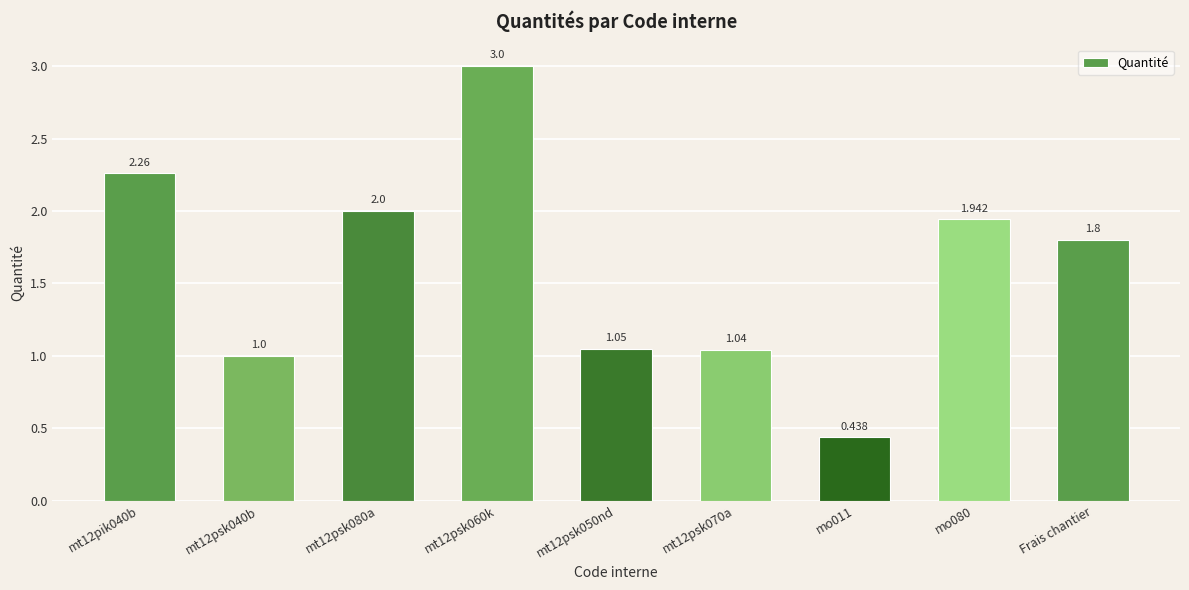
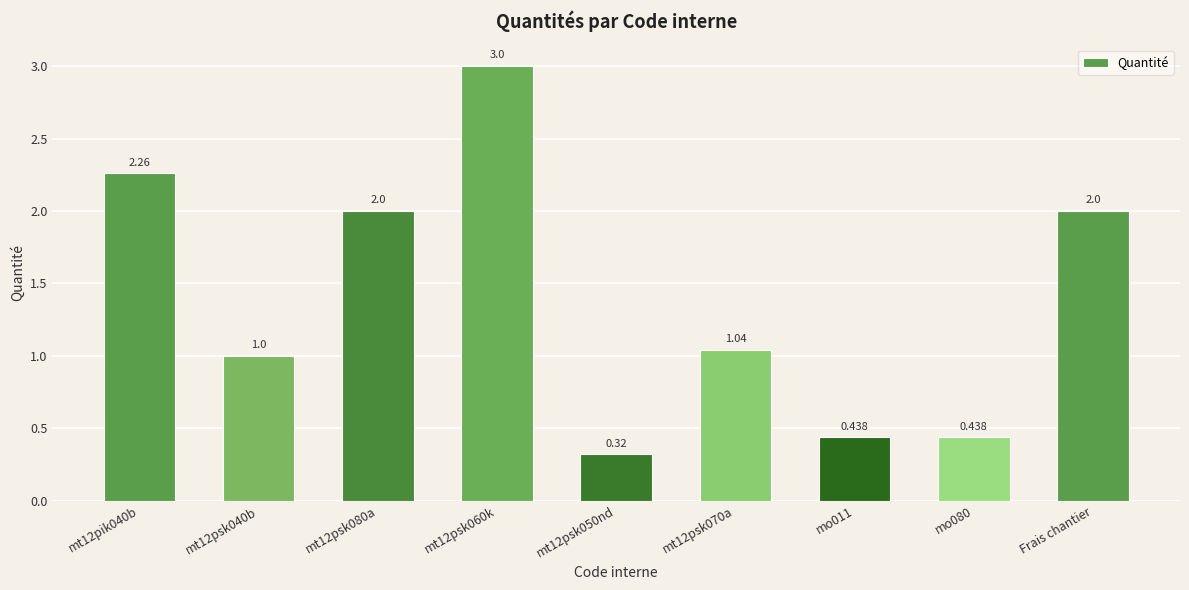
mt12psk050nd: 1.05 -> 0.32
mo080: 1.942 -> 0.438
Frais chantier: 1.8 -> 2.0
